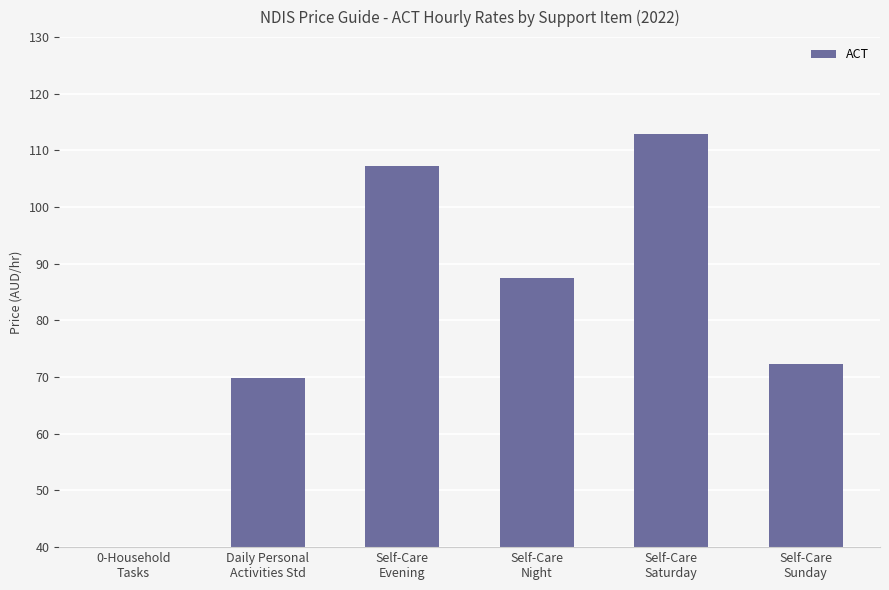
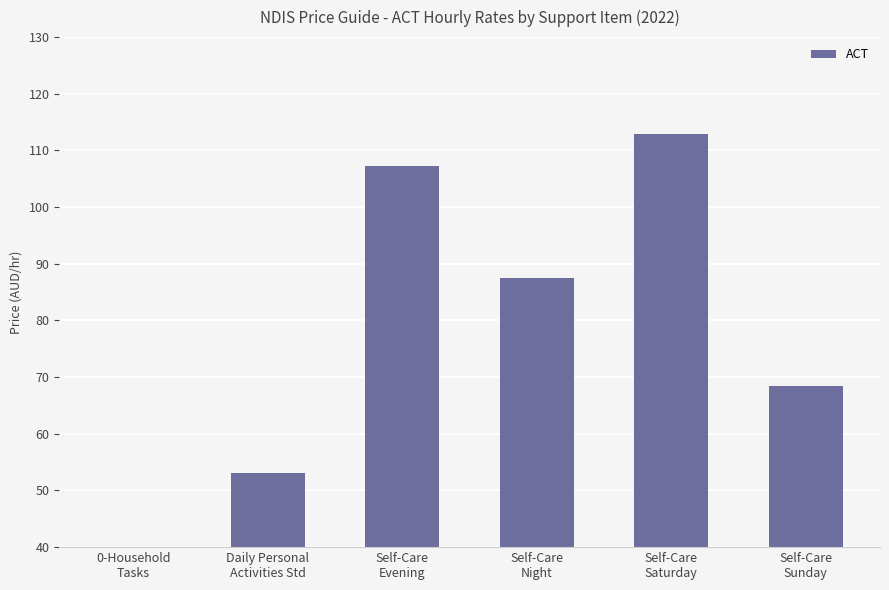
Daily Personal Activities Std: 70 -> 53
Self-Care Sunday: 72 -> 69
